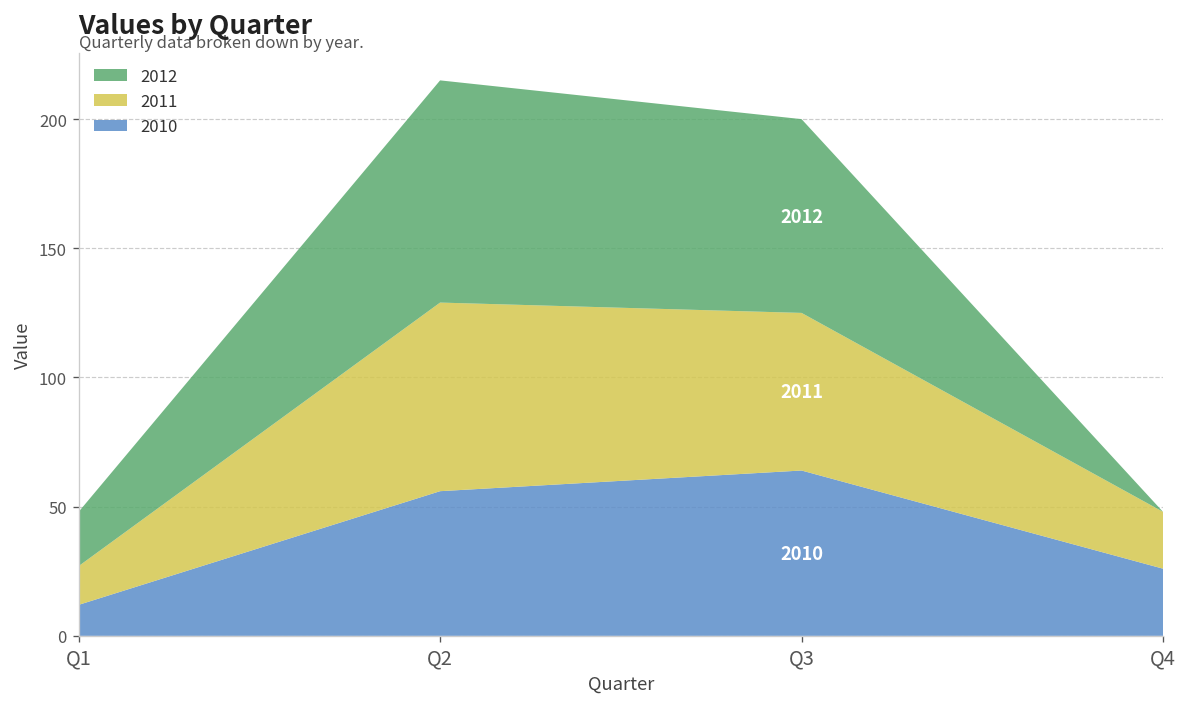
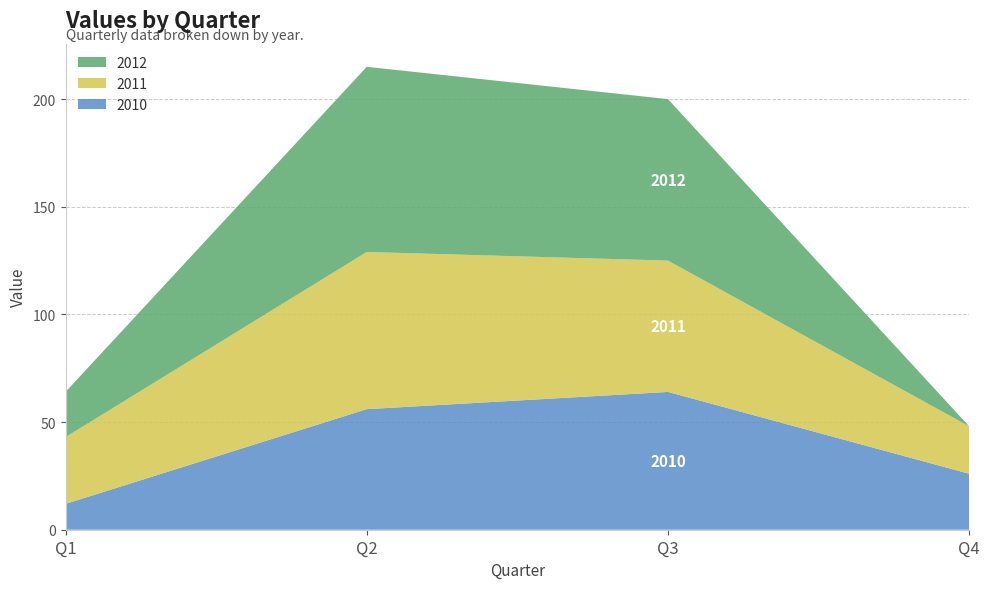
2011, Q1: 15 -> 31
